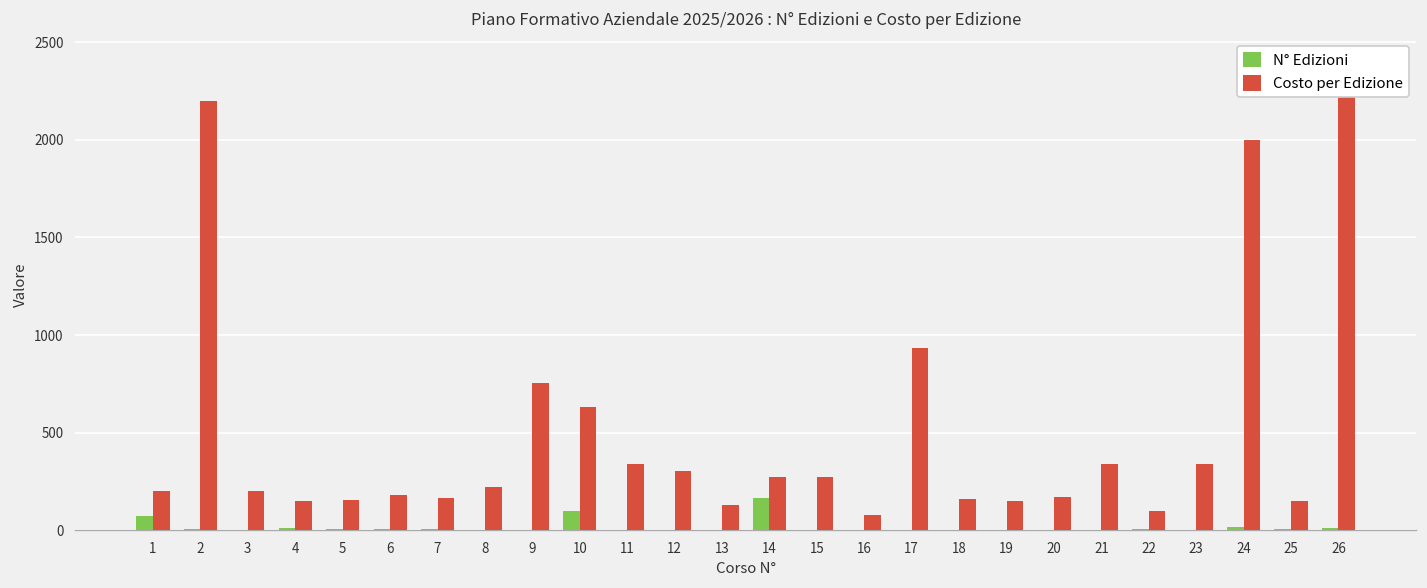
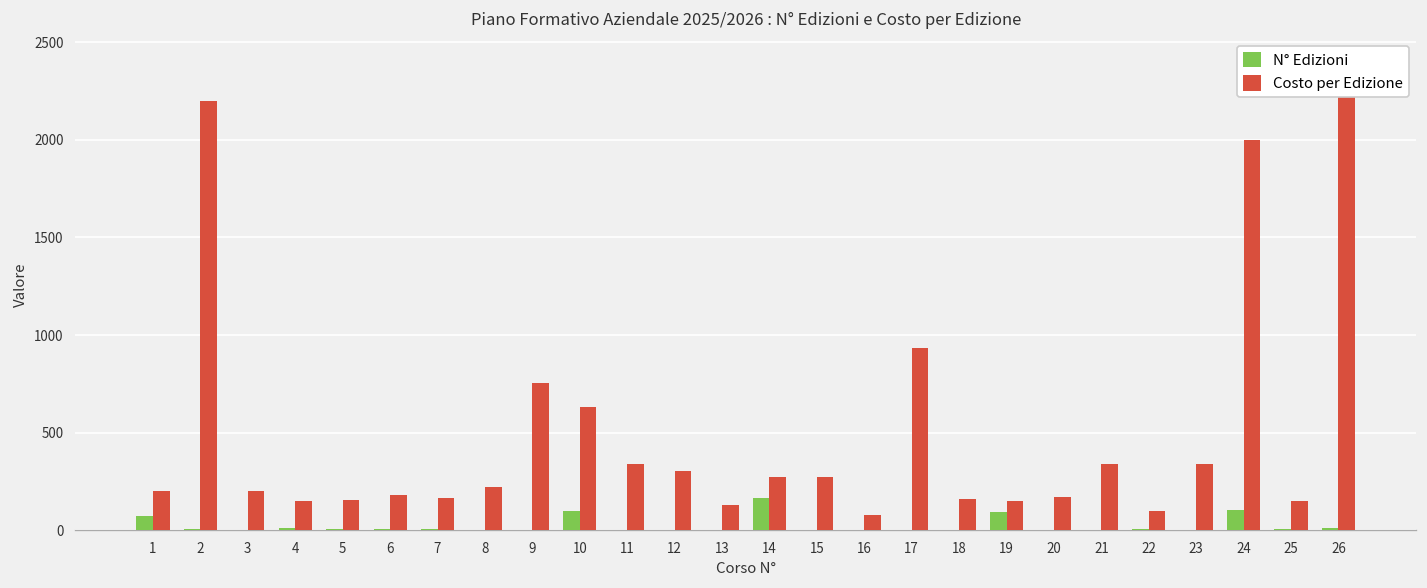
N° Edizioni, 19: 0 -> 90
N° Edizioni, 24: 20 -> 110
